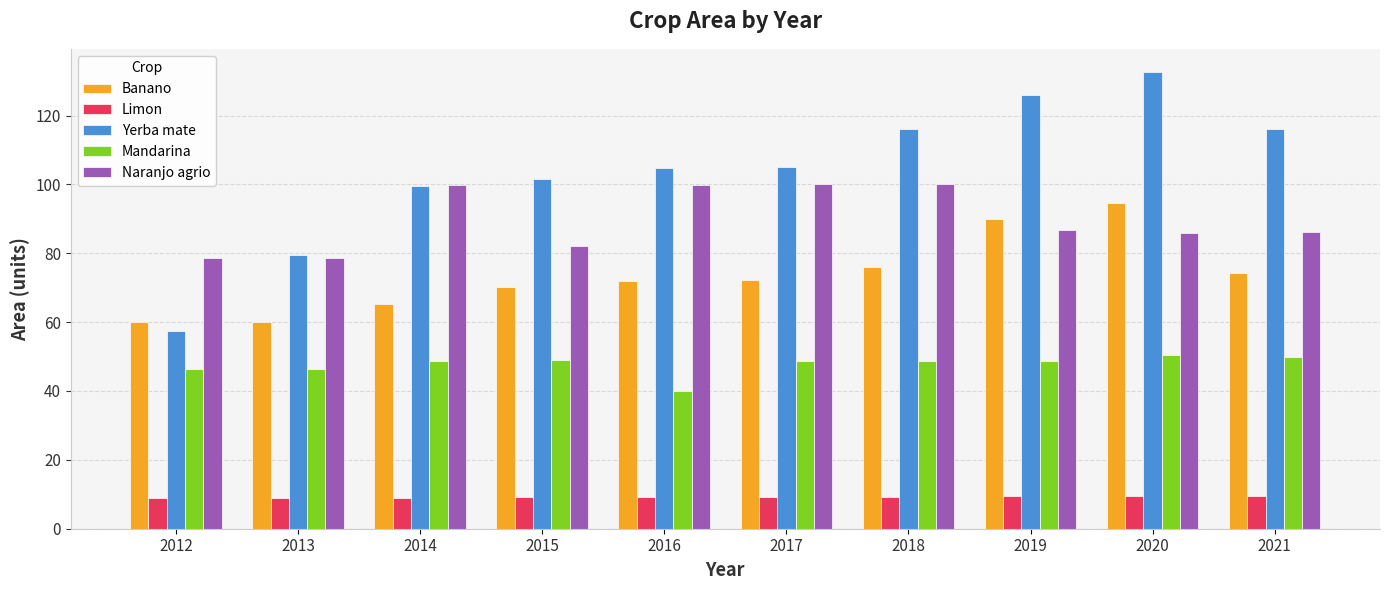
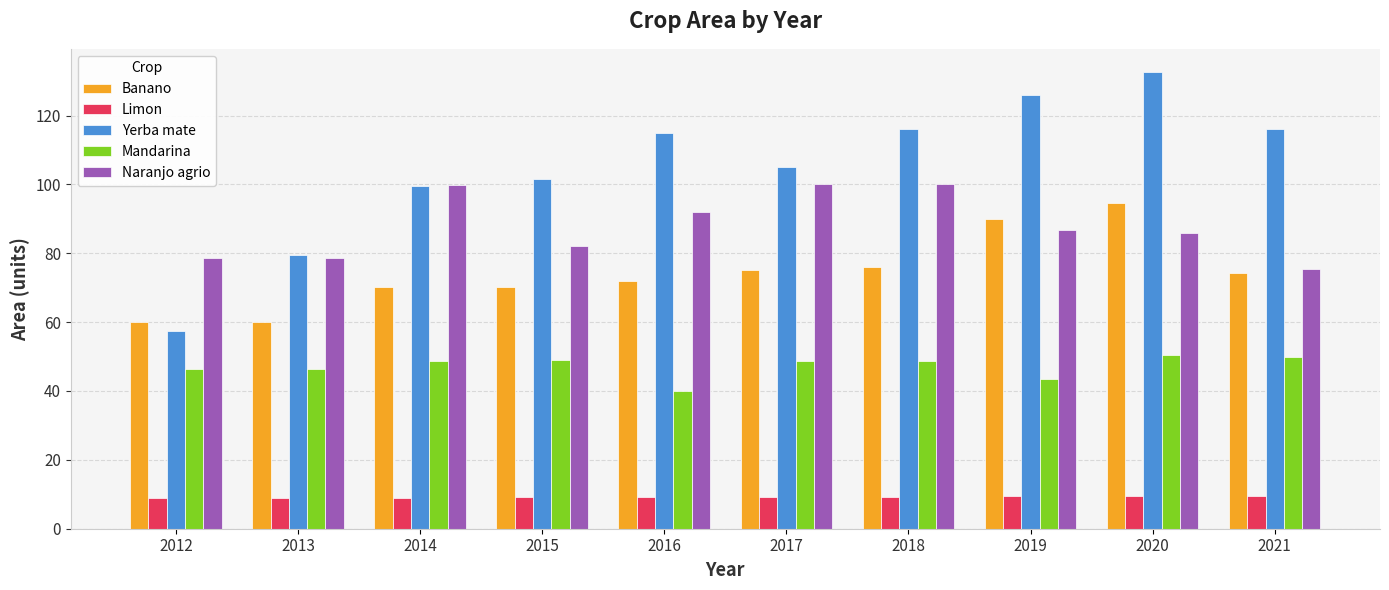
Banano, 2014: 65 -> 70
Yerba mate, 2016: 105 -> 115
Naranjo agrio, 2016: 100 -> 92
Banano, 2017: 72 -> 75
Mandarina, 2019: 49 -> 43
Naranjo agrio, 2021: 86 -> 75
